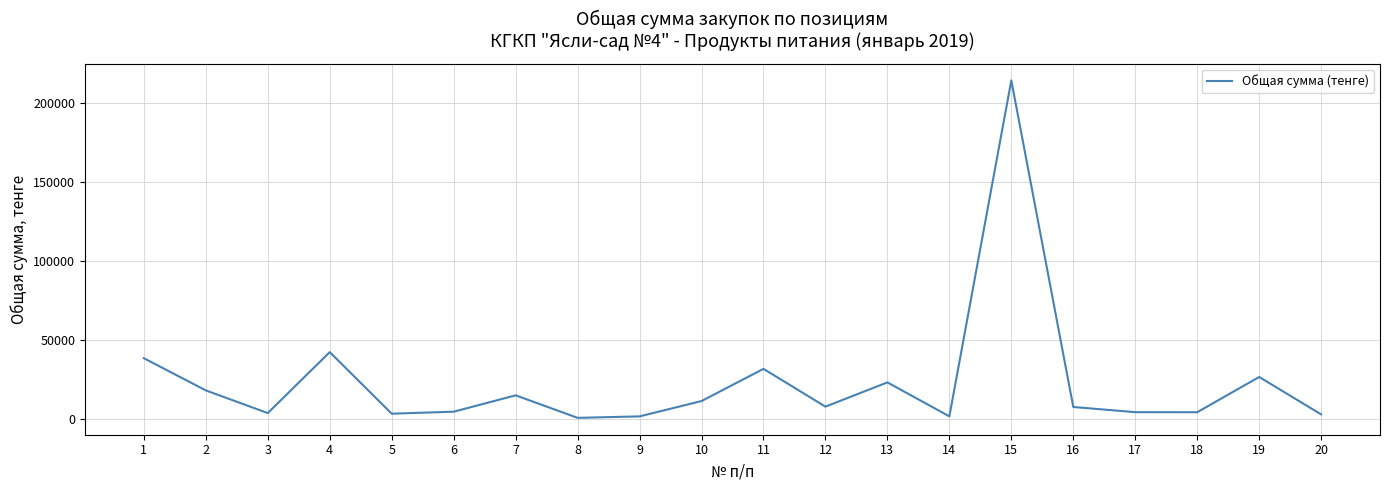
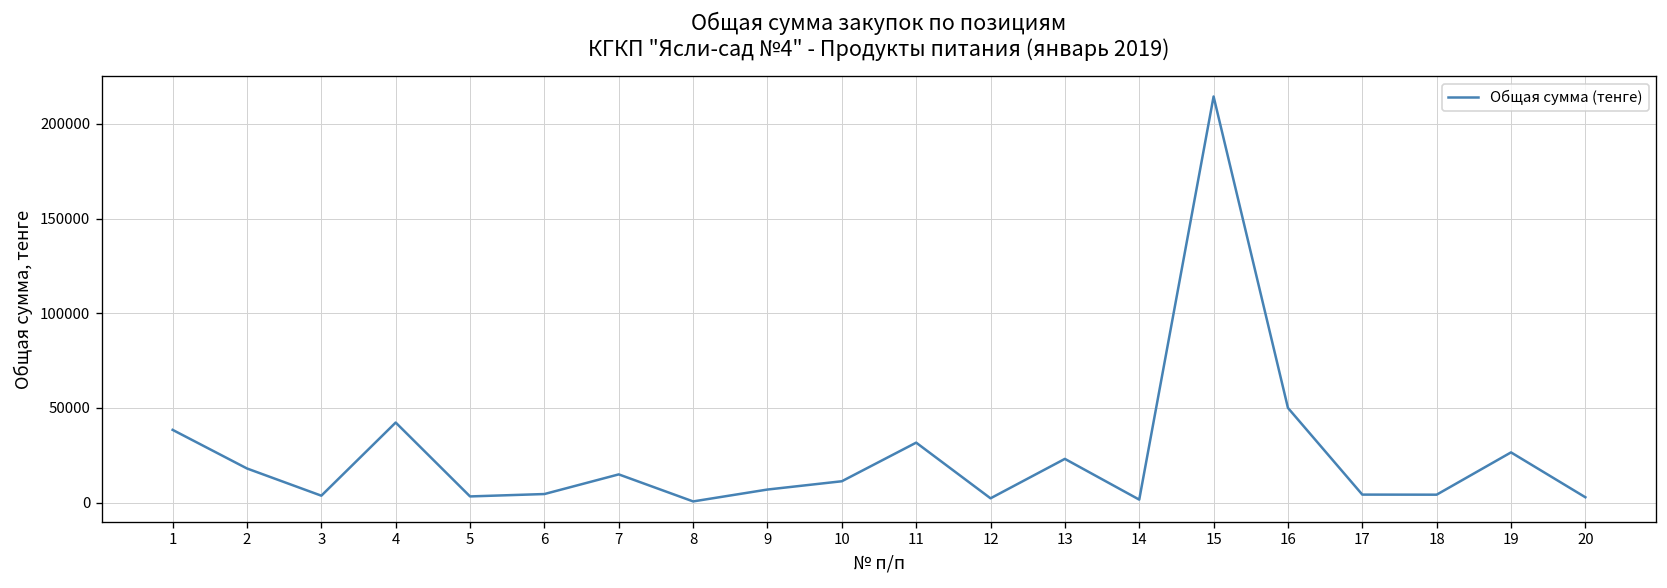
9: 2000 -> 7000
12: 8000 -> 2000
16: 7000 -> 50000
